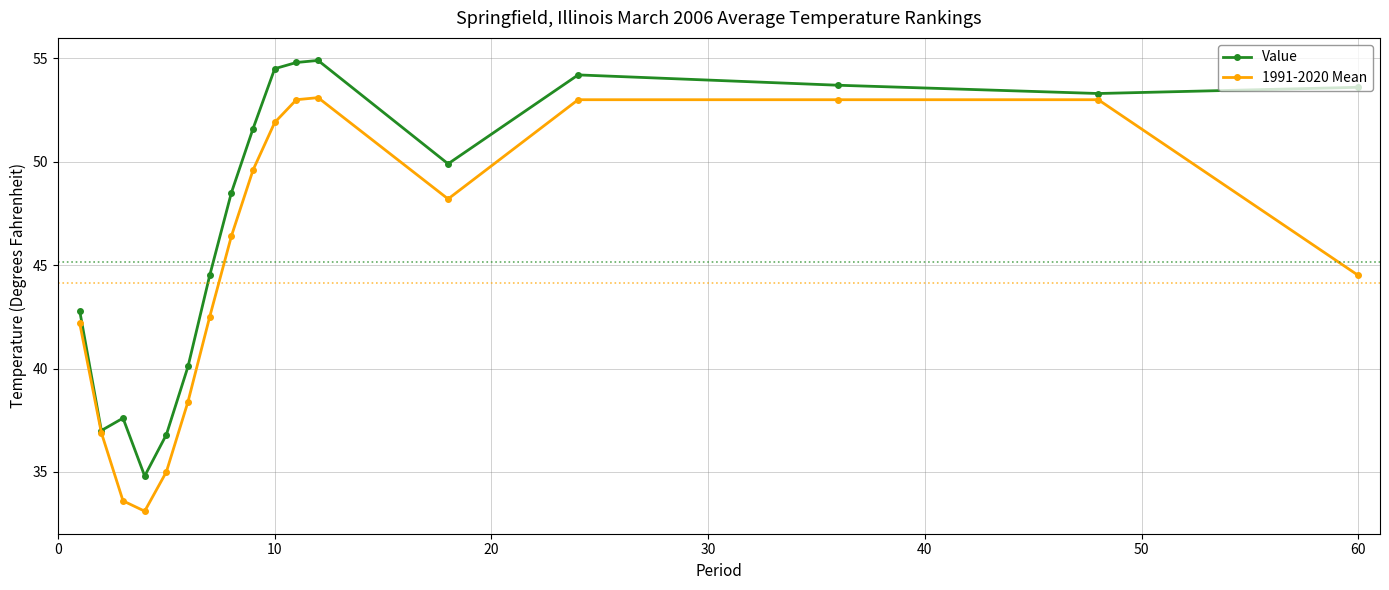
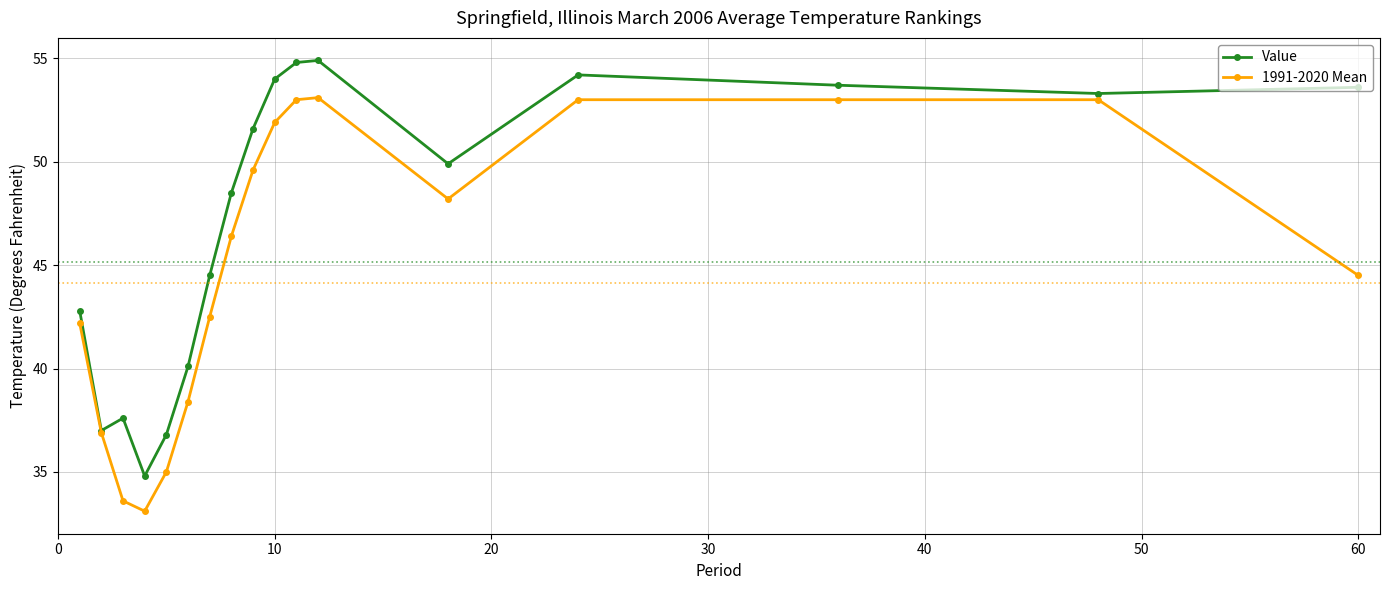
Value, 10: 54.5 -> 54.0
